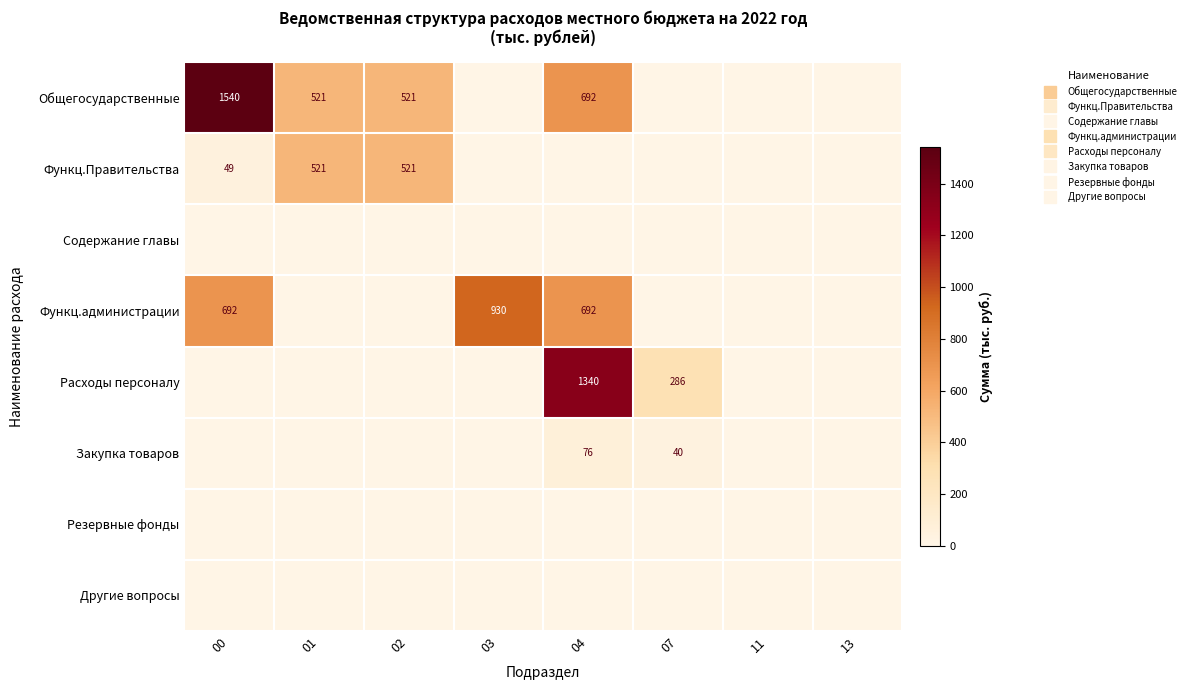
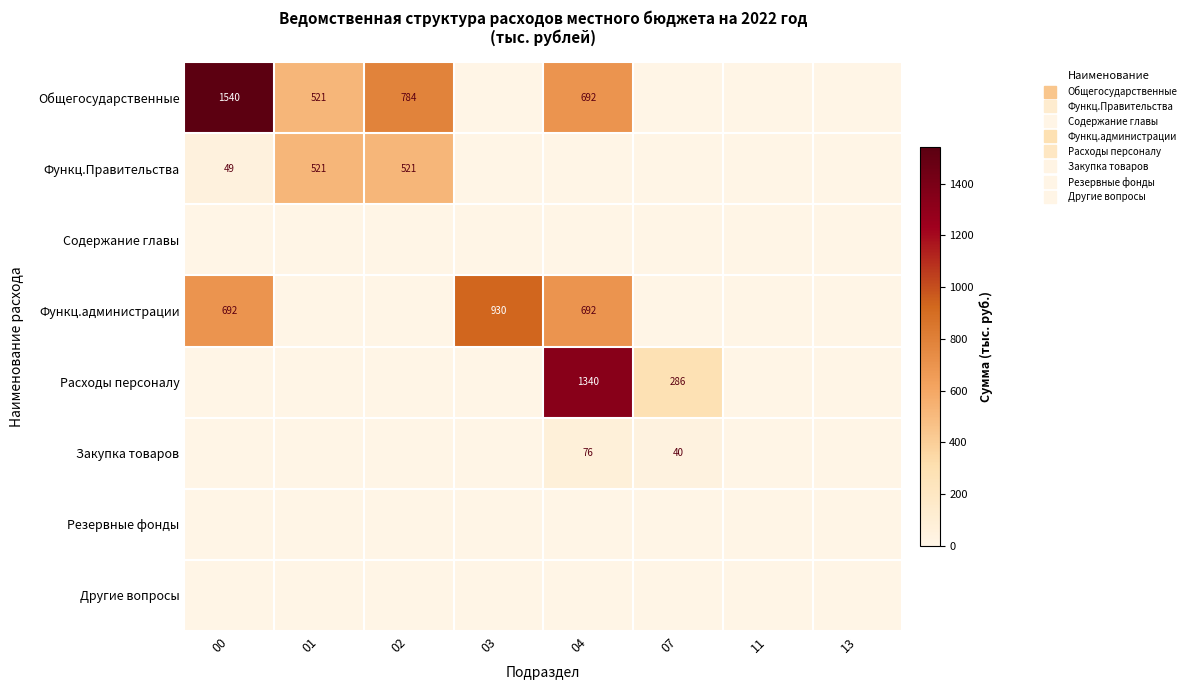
Общегосударственные, 02: 521 -> 784
